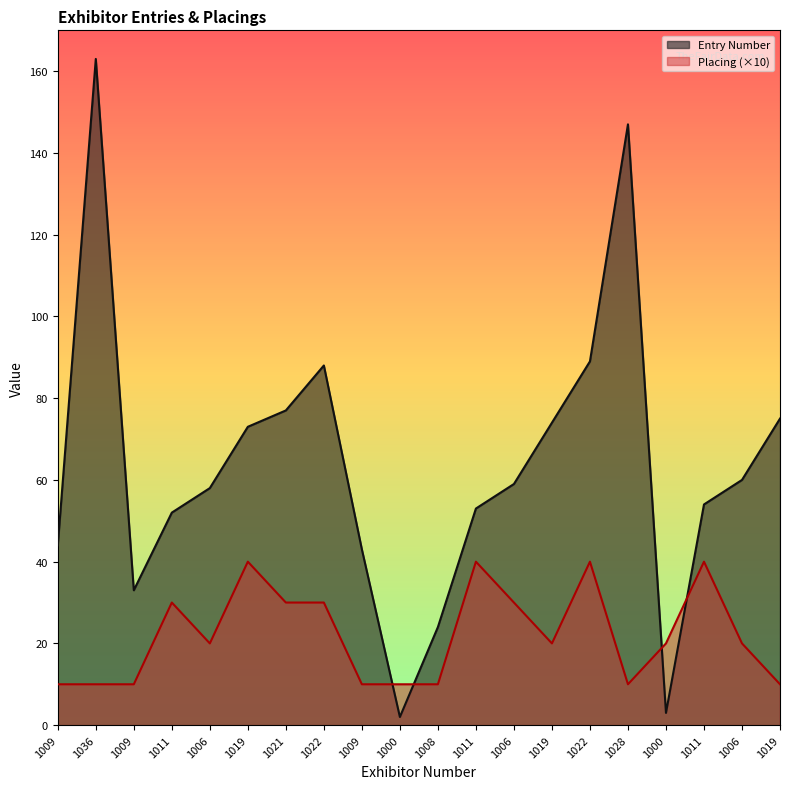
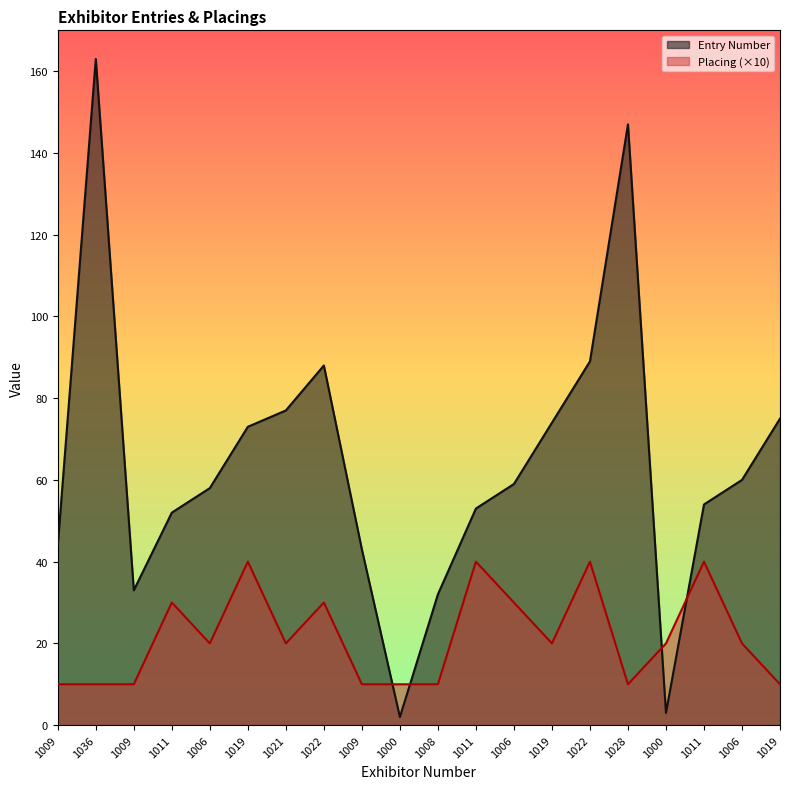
Placing (×10), 1021: 30 -> 20
Entry Number, 1008: 24 -> 32
